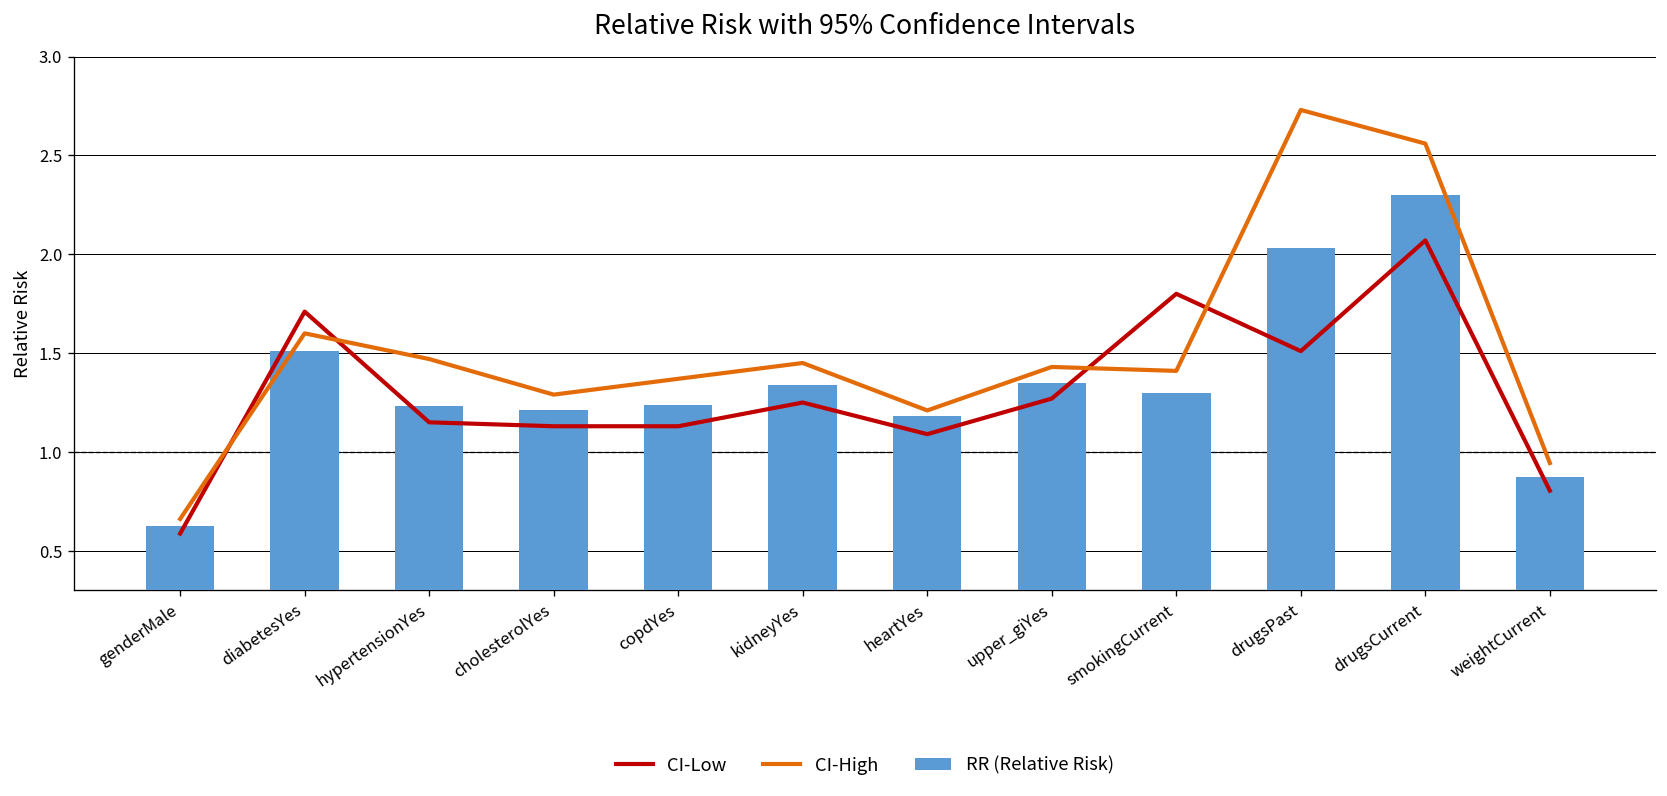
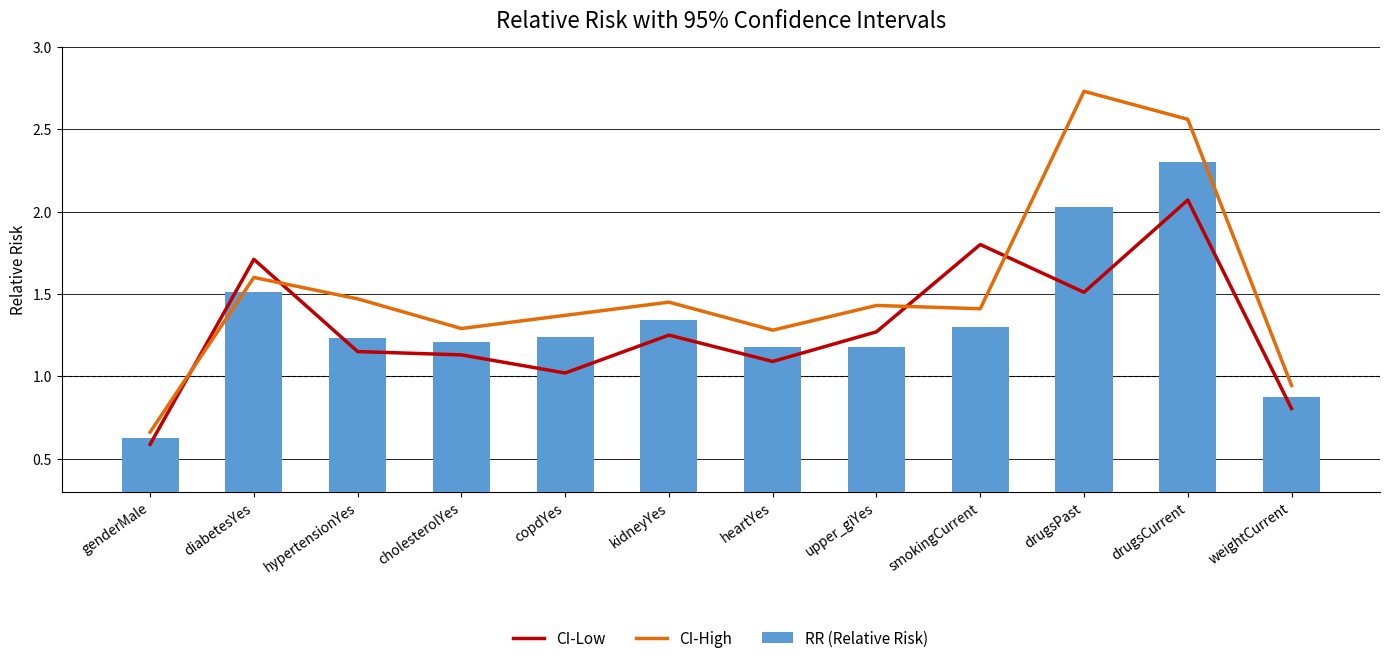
CI-Low, copdYes: 1.13 -> 1.02
CI-High, heartYes: 1.21 -> 1.28
RR (Relative Risk), upper_giYes: 1.35 -> 1.18
